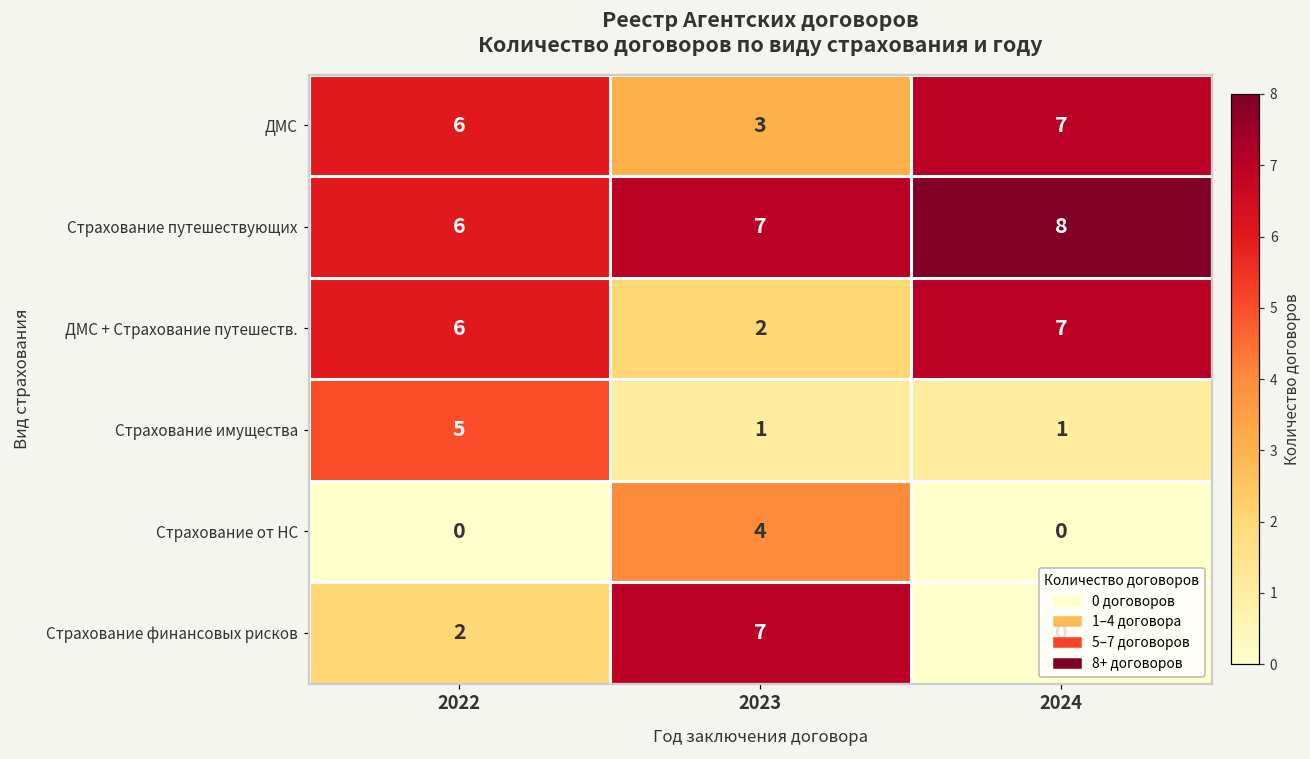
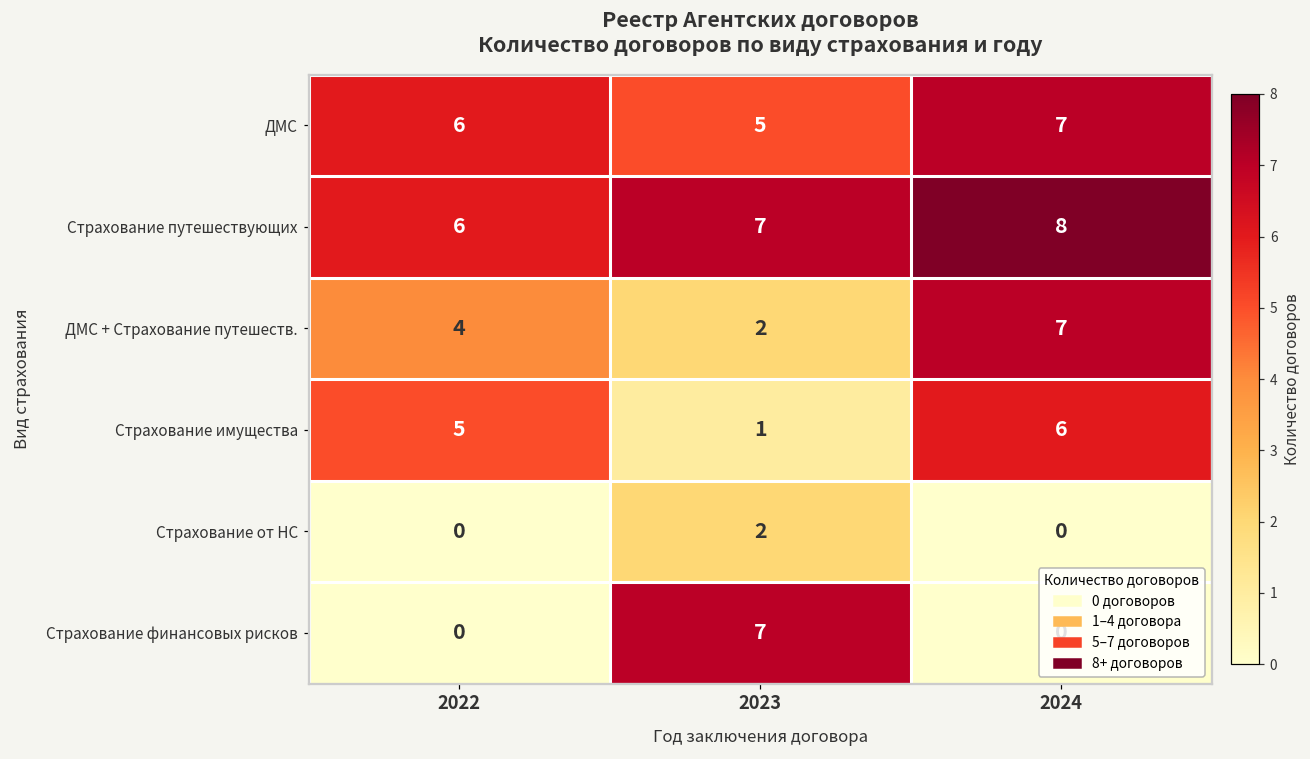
ДМС, 2023: 3 -> 5
ДМС + Страхование путешеств., 2022: 6 -> 4
Страхование имущества, 2024: 1 -> 6
Страхование от НС, 2023: 4 -> 2
Страхование финансовых рисков, 2022: 2 -> 0
